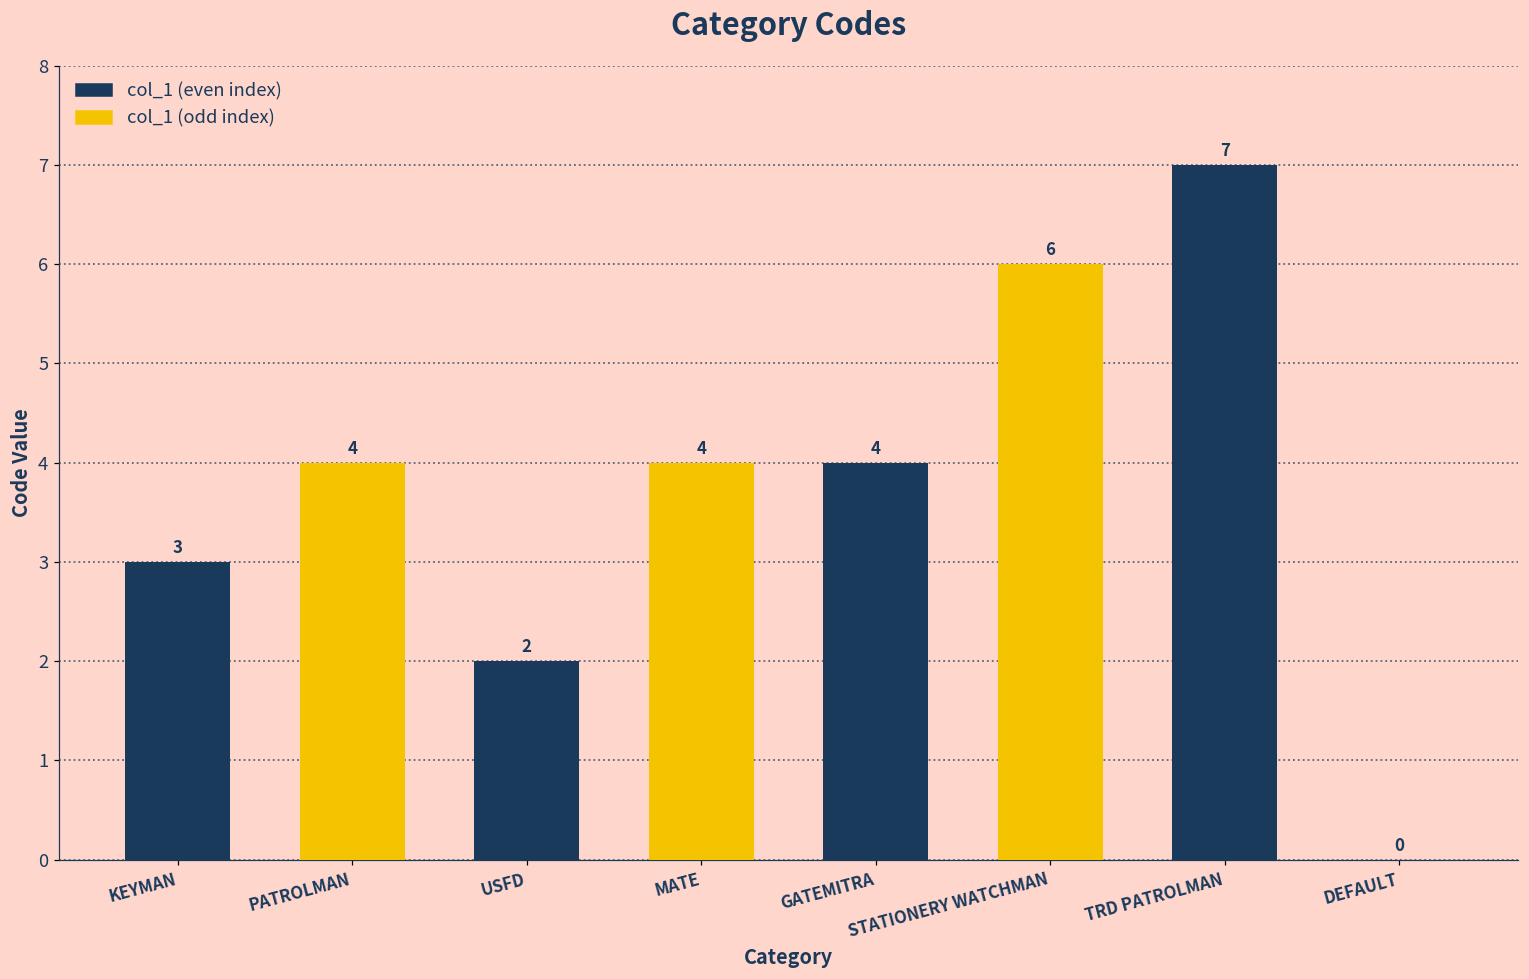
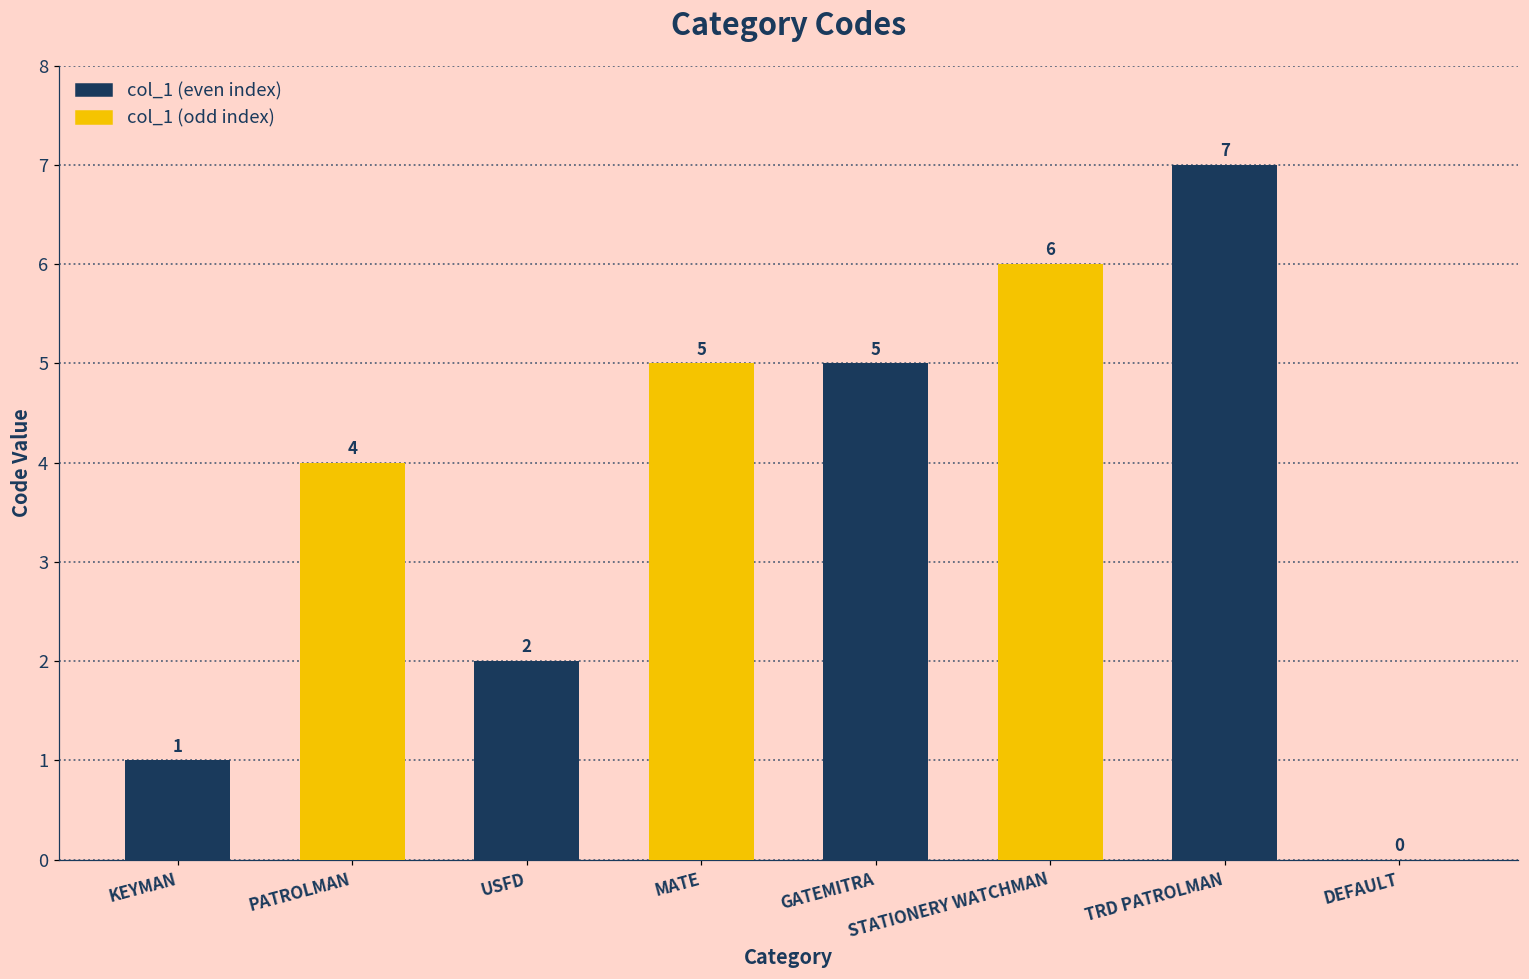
KEYMAN: 3 -> 1
MATE: 4 -> 5
GATEMITRA: 4 -> 5
